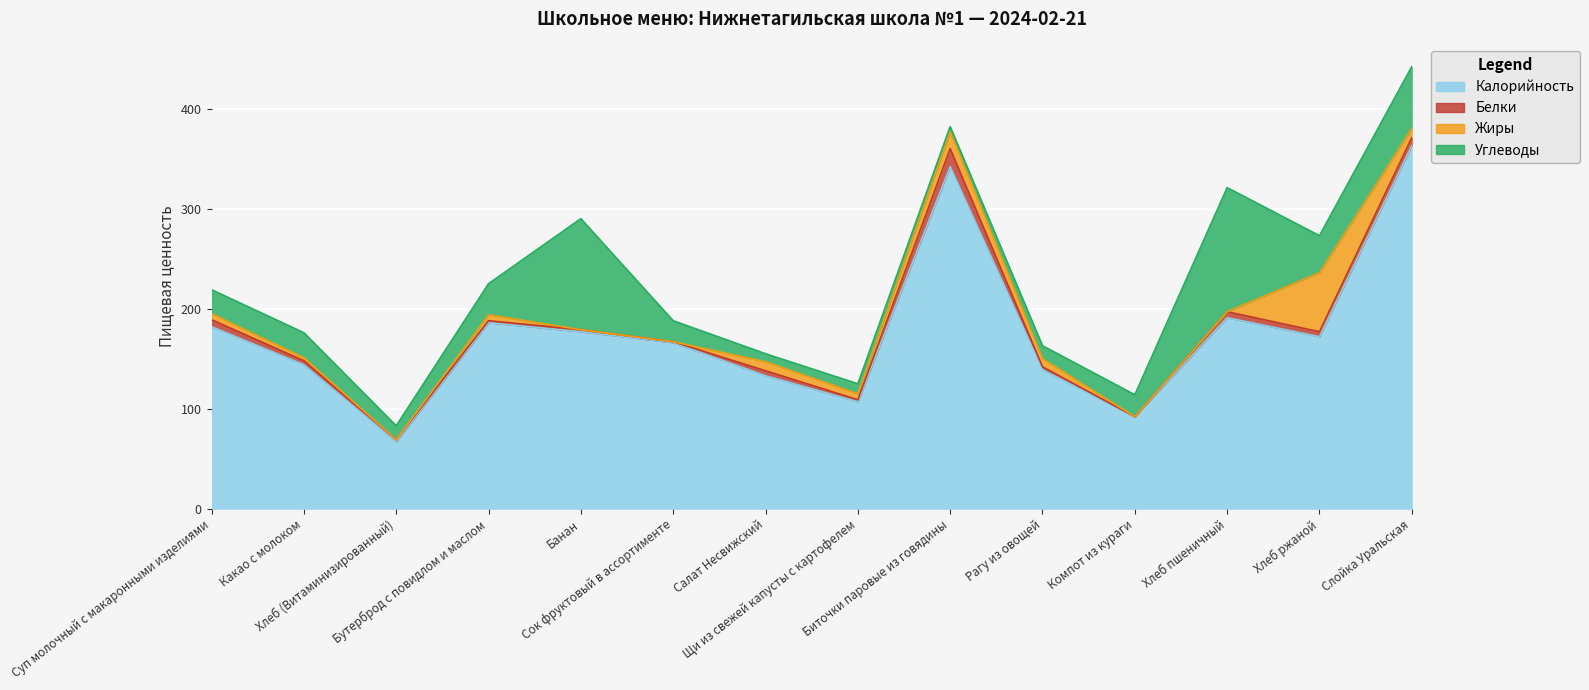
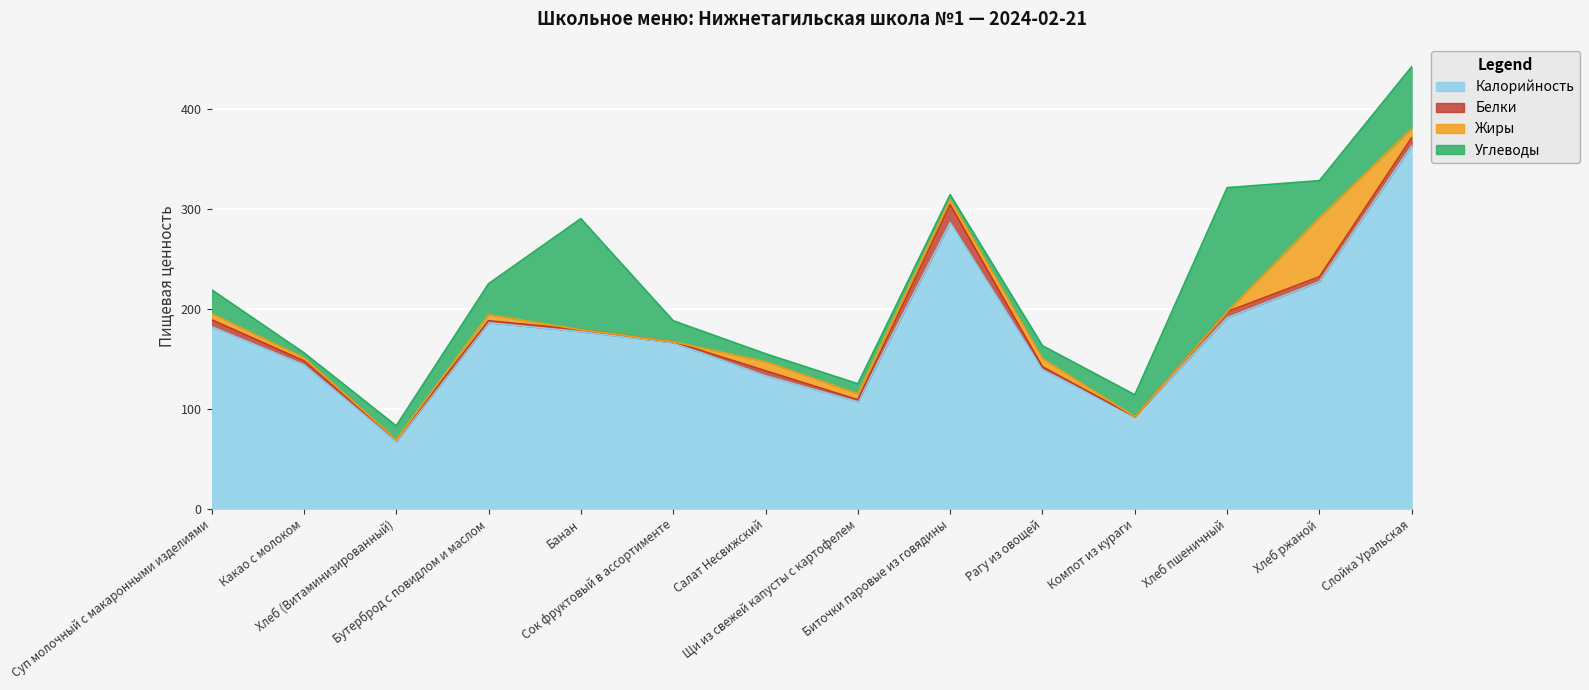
Углеводы, Какао с молоком: 25 -> 5
Калорийность, Биточки паровые из говядины: 342 -> 286
Жиры, Биточки паровые из говядины: 17 -> 5
Калорийность, Хлеб ржаной: 172 -> 227
